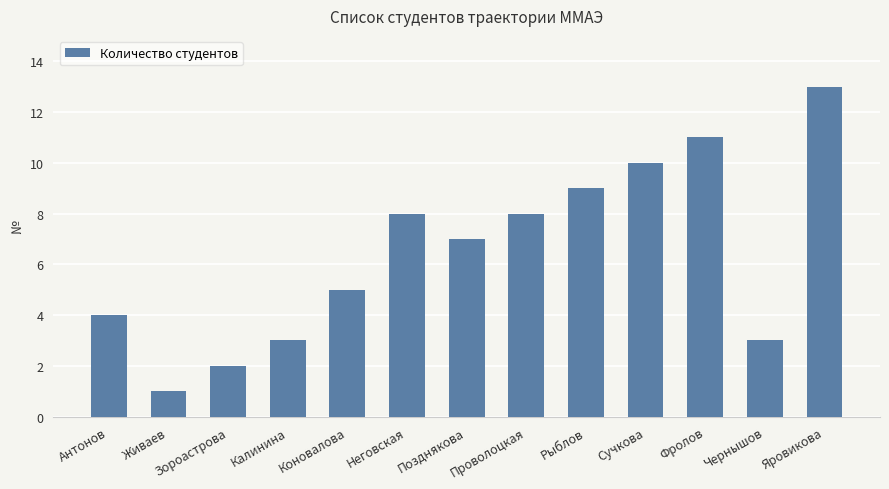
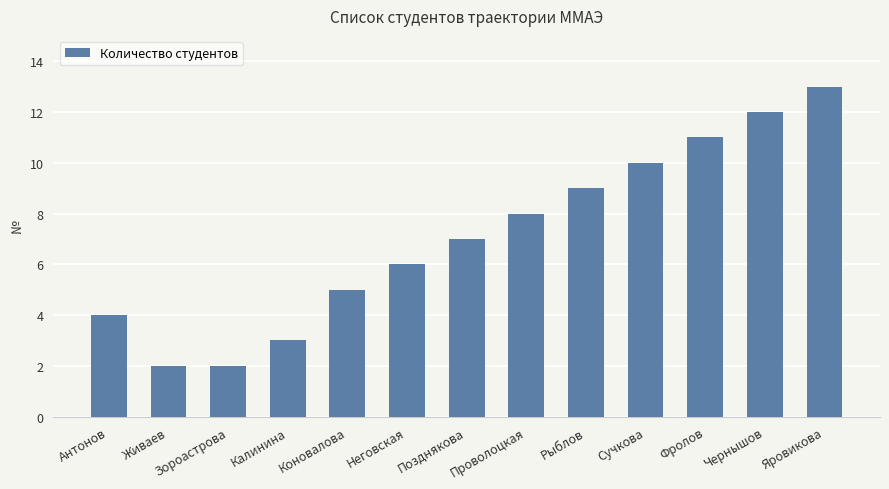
Живаев: 1 -> 2
Неговская: 8 -> 6
Чернышов: 3 -> 12
